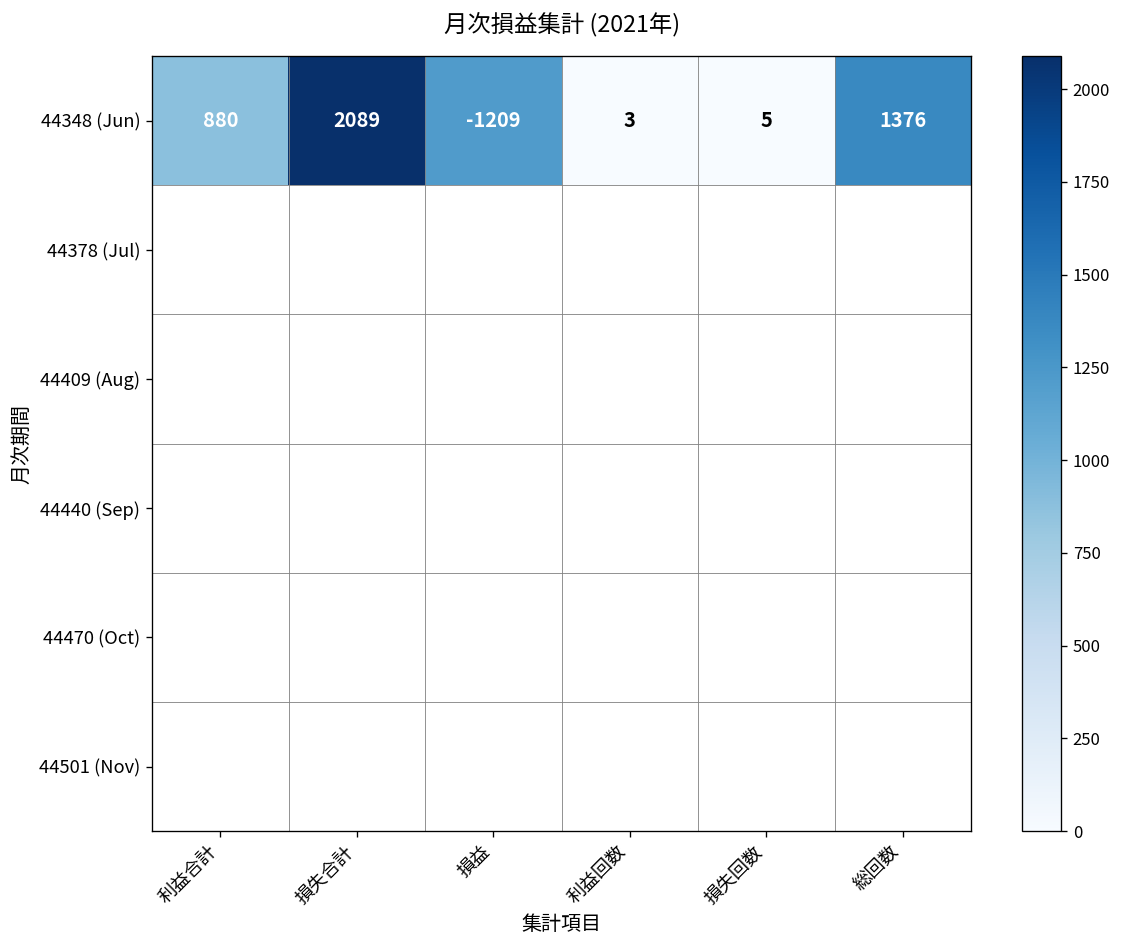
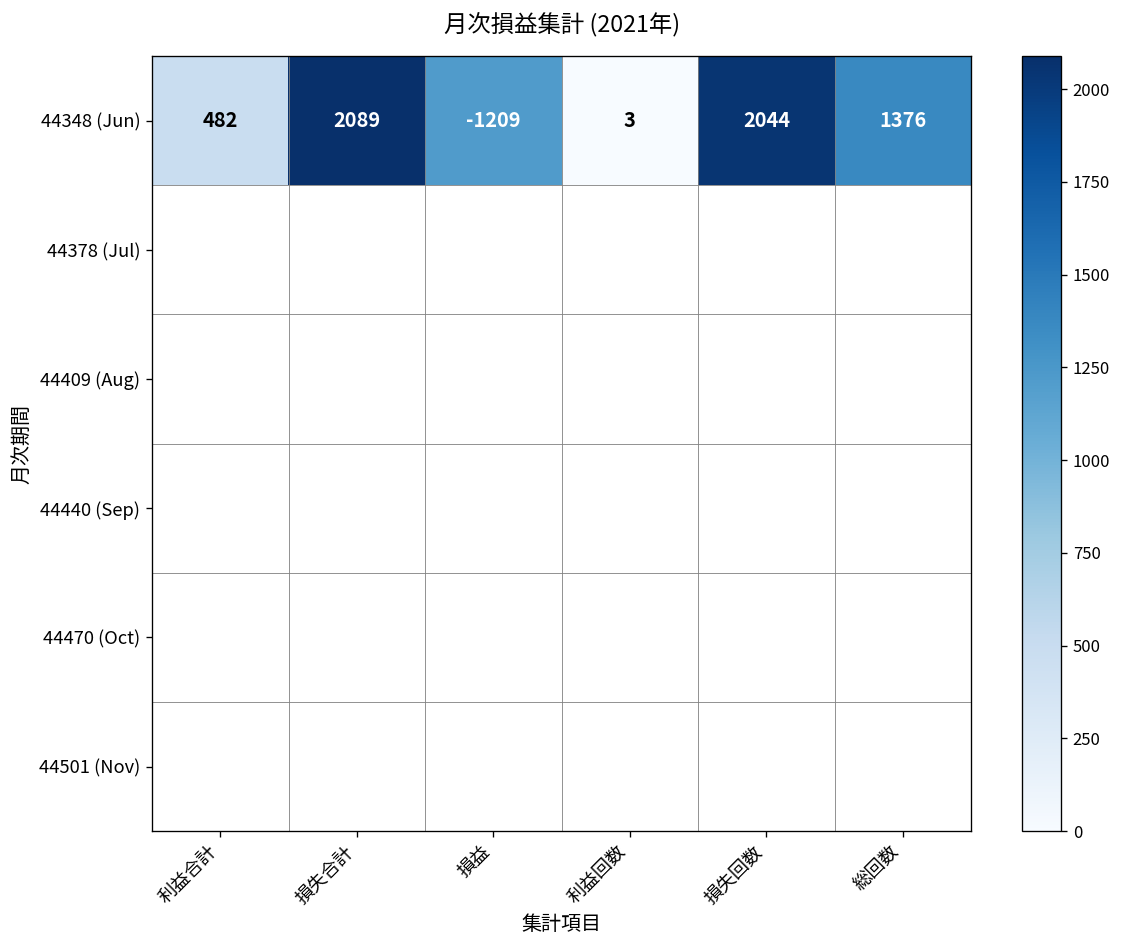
44348 (Jun), 利益合計: 880 -> 482
44348 (Jun), 損失回数: 5 -> 2044
